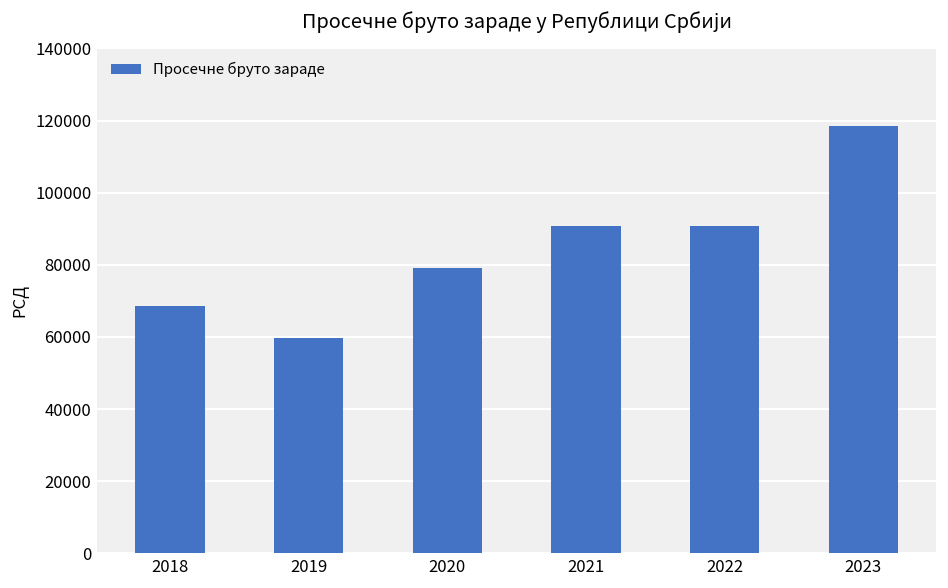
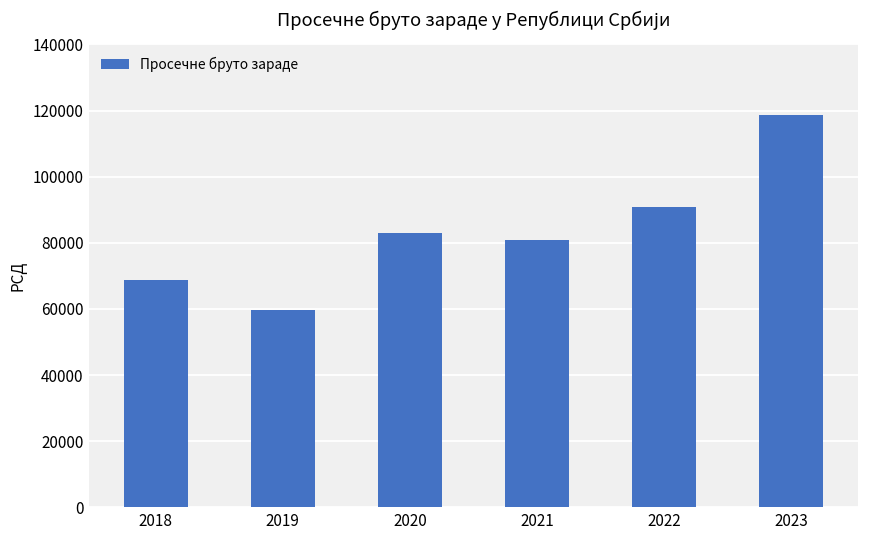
2020: 79000 -> 83000
2021: 91000 -> 81000
